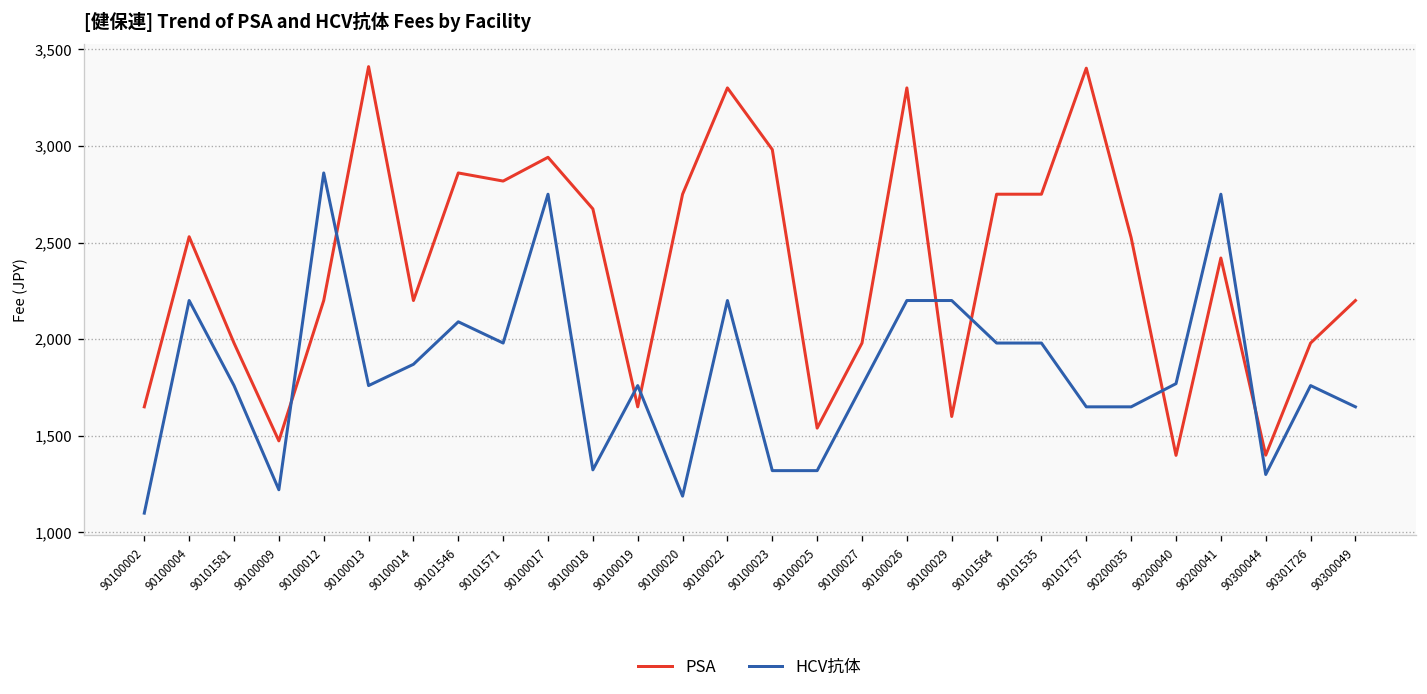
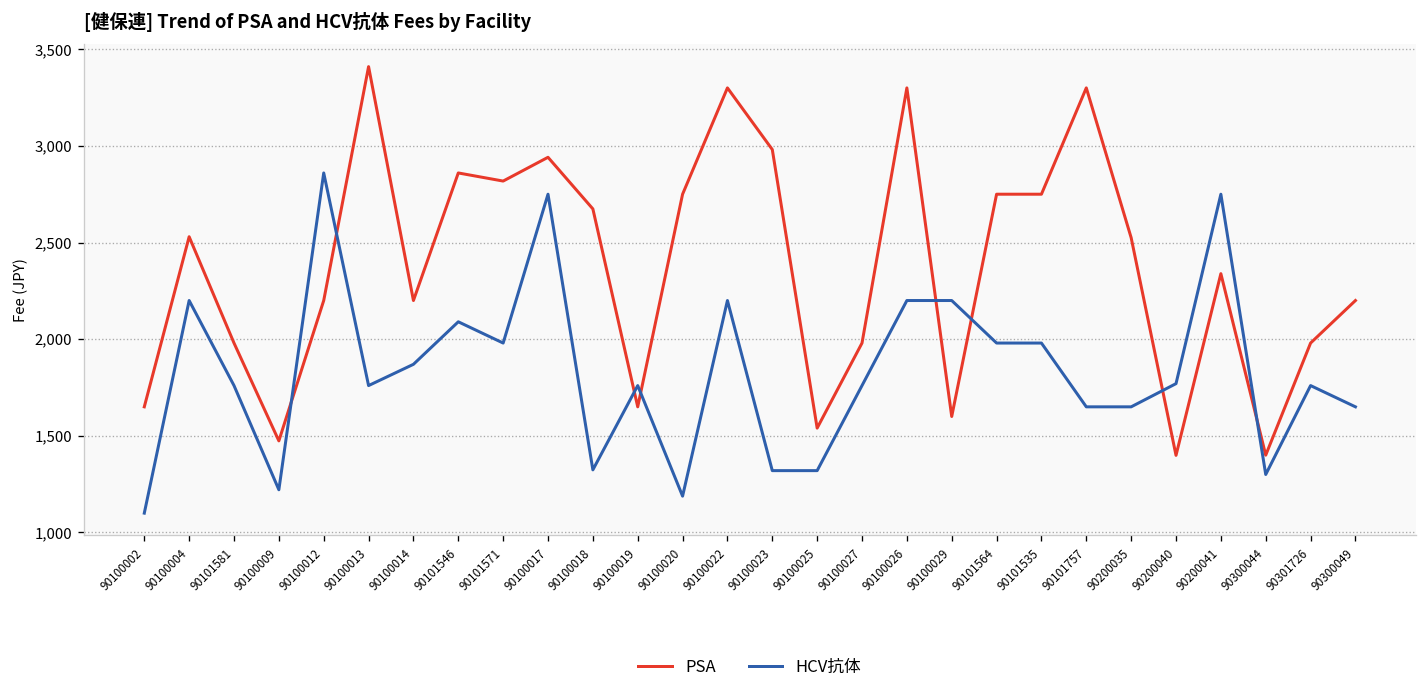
PSA, 90101757: 3,400 -> 3,300
PSA, 90200041: 2,420 -> 2,340
